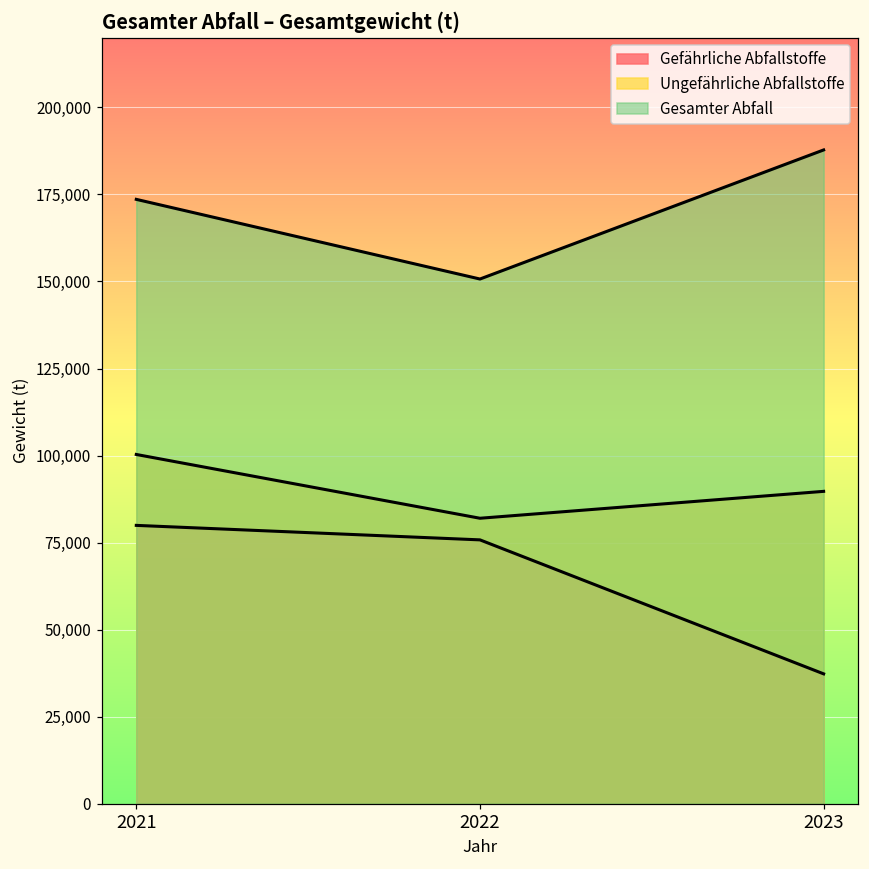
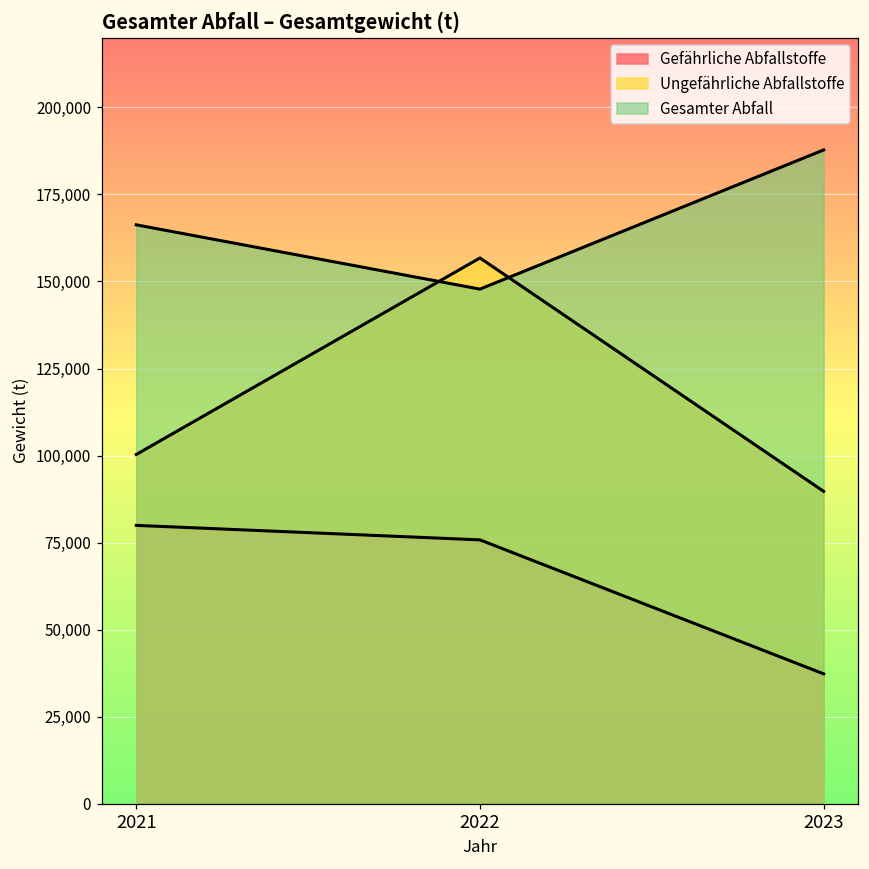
Gesamter Abfall, 2021: 174,000 -> 166,000
Ungefährliche Abfallstoffe, 2022: 82,000 -> 157,000
Gesamter Abfall, 2022: 151,000 -> 148,000
